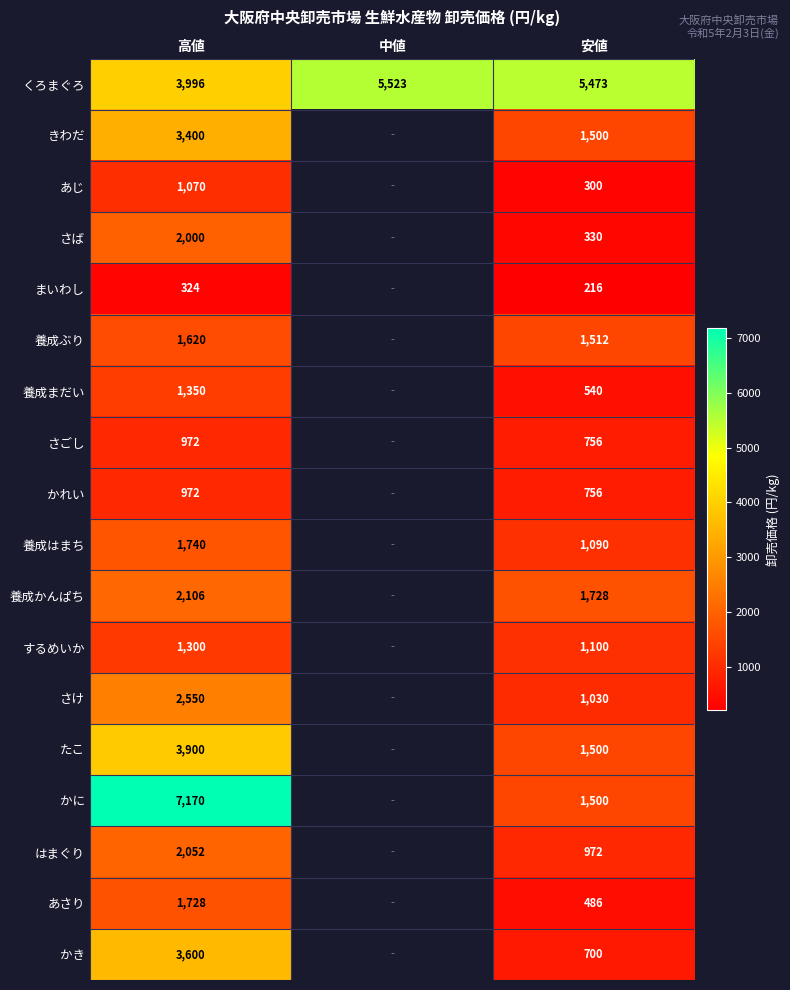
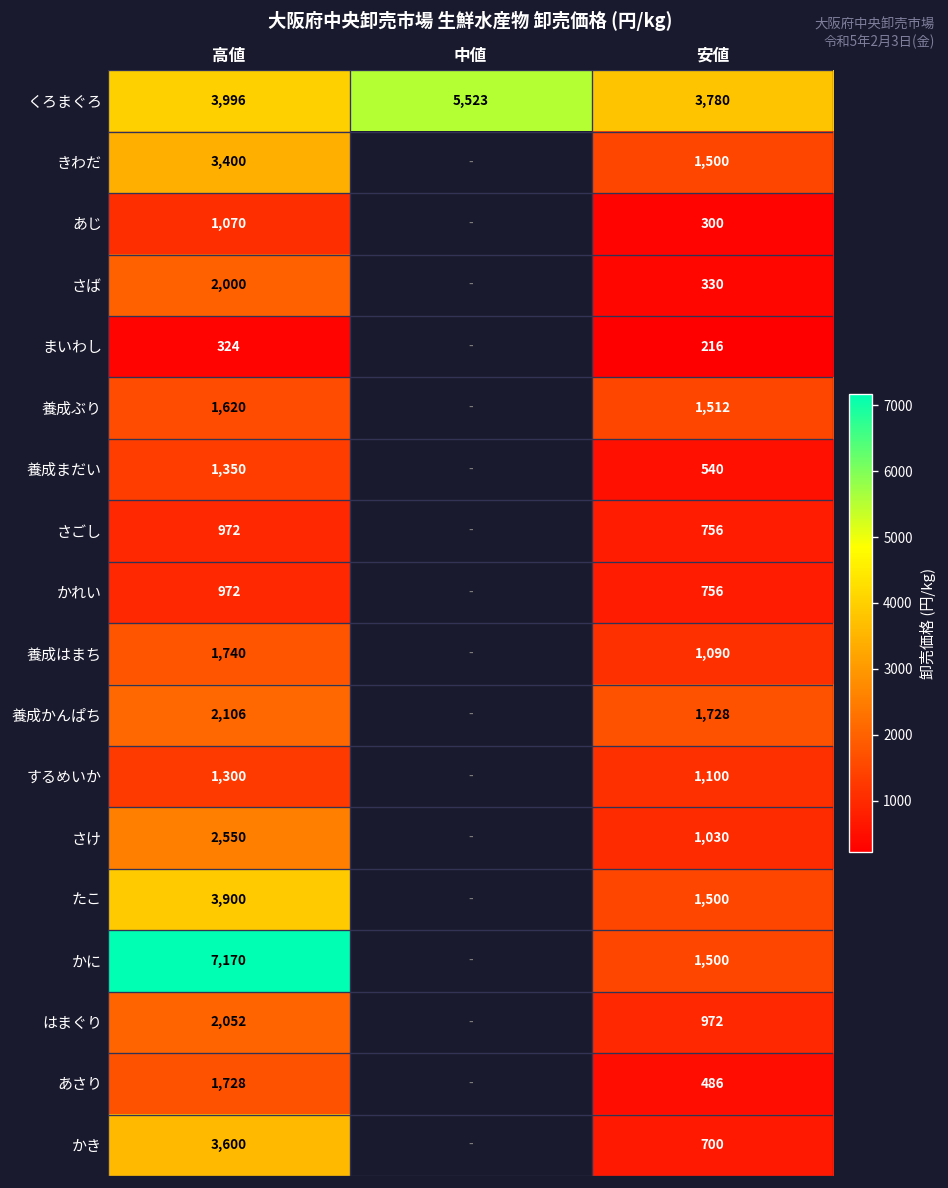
くろまぐろ, 安値: 5,473 -> 3,780
